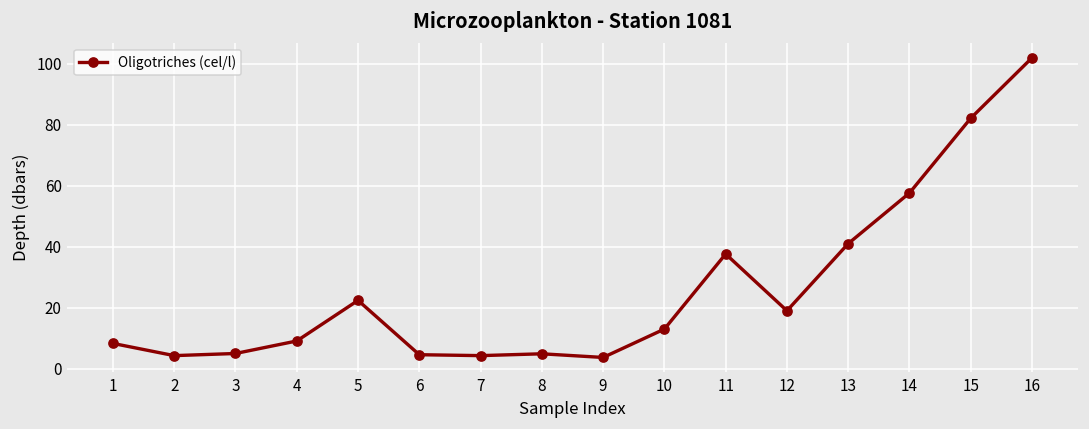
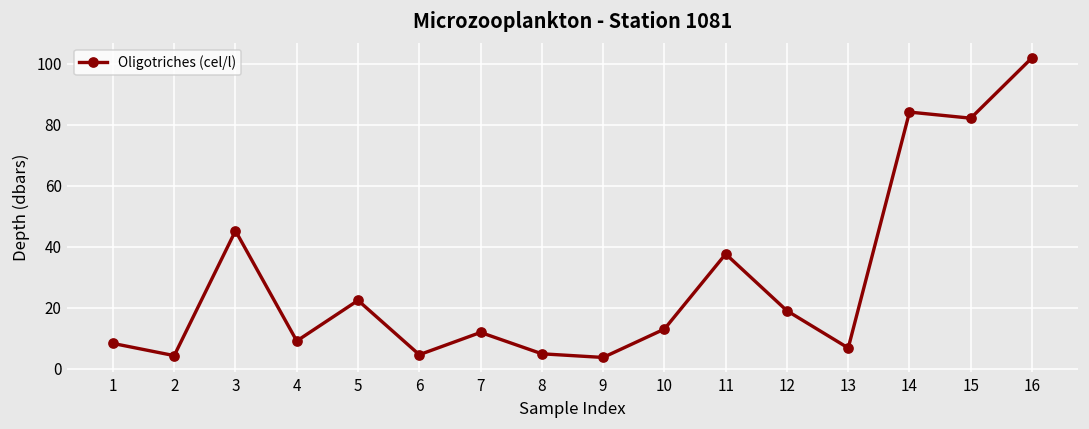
3: 5 -> 45
7: 4 -> 12
13: 41 -> 7
14: 58 -> 84
